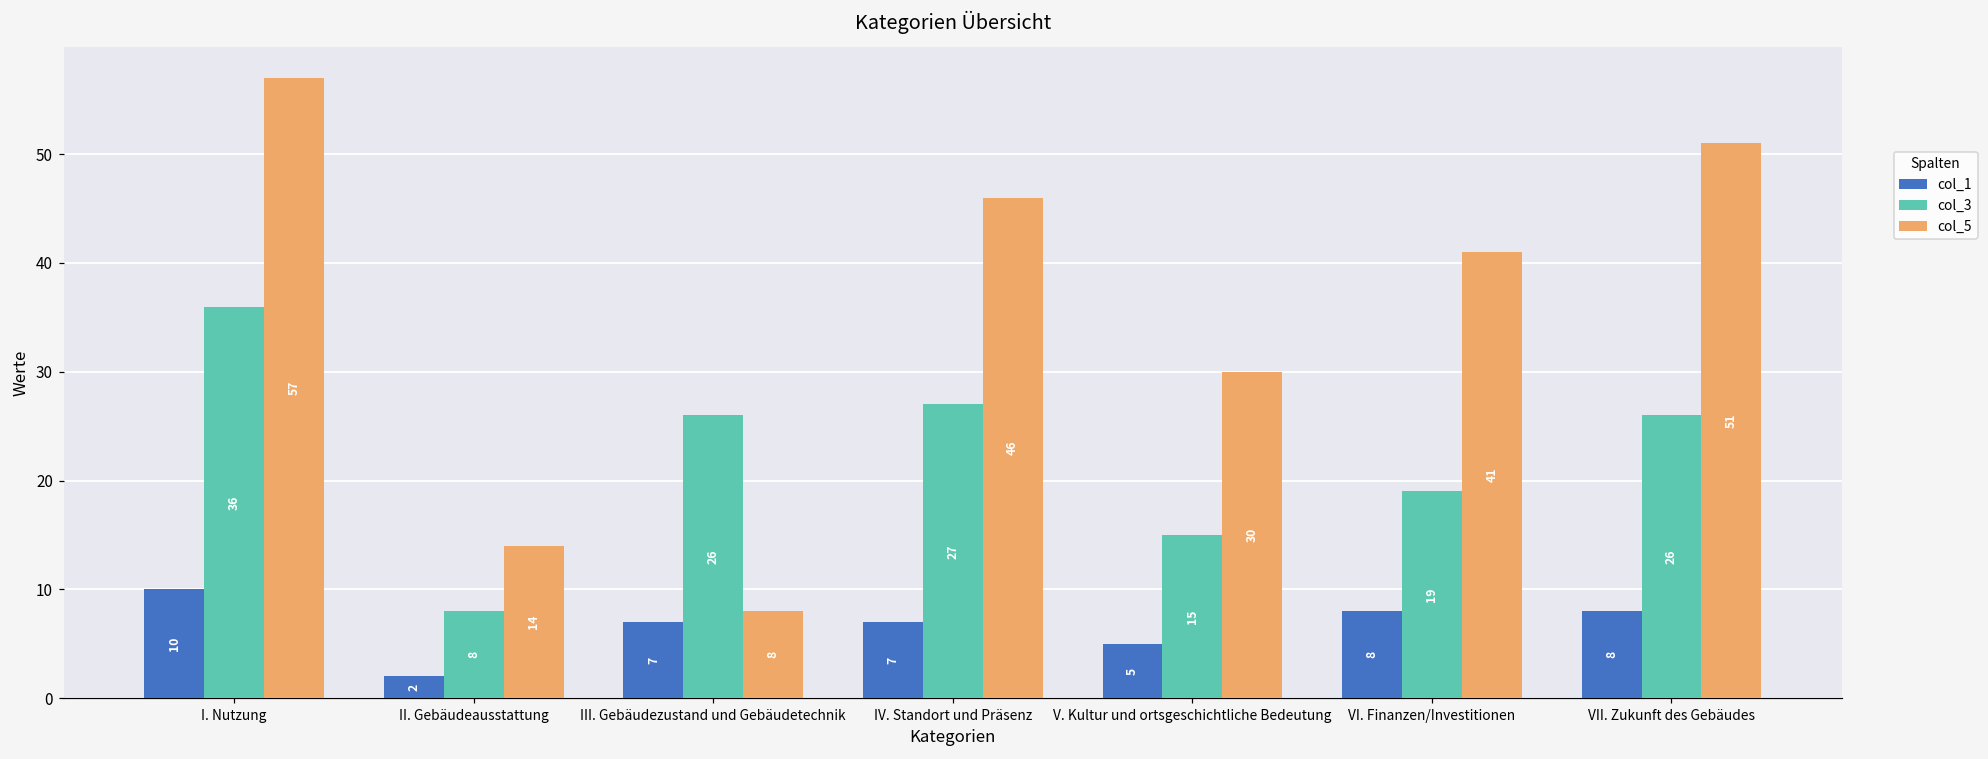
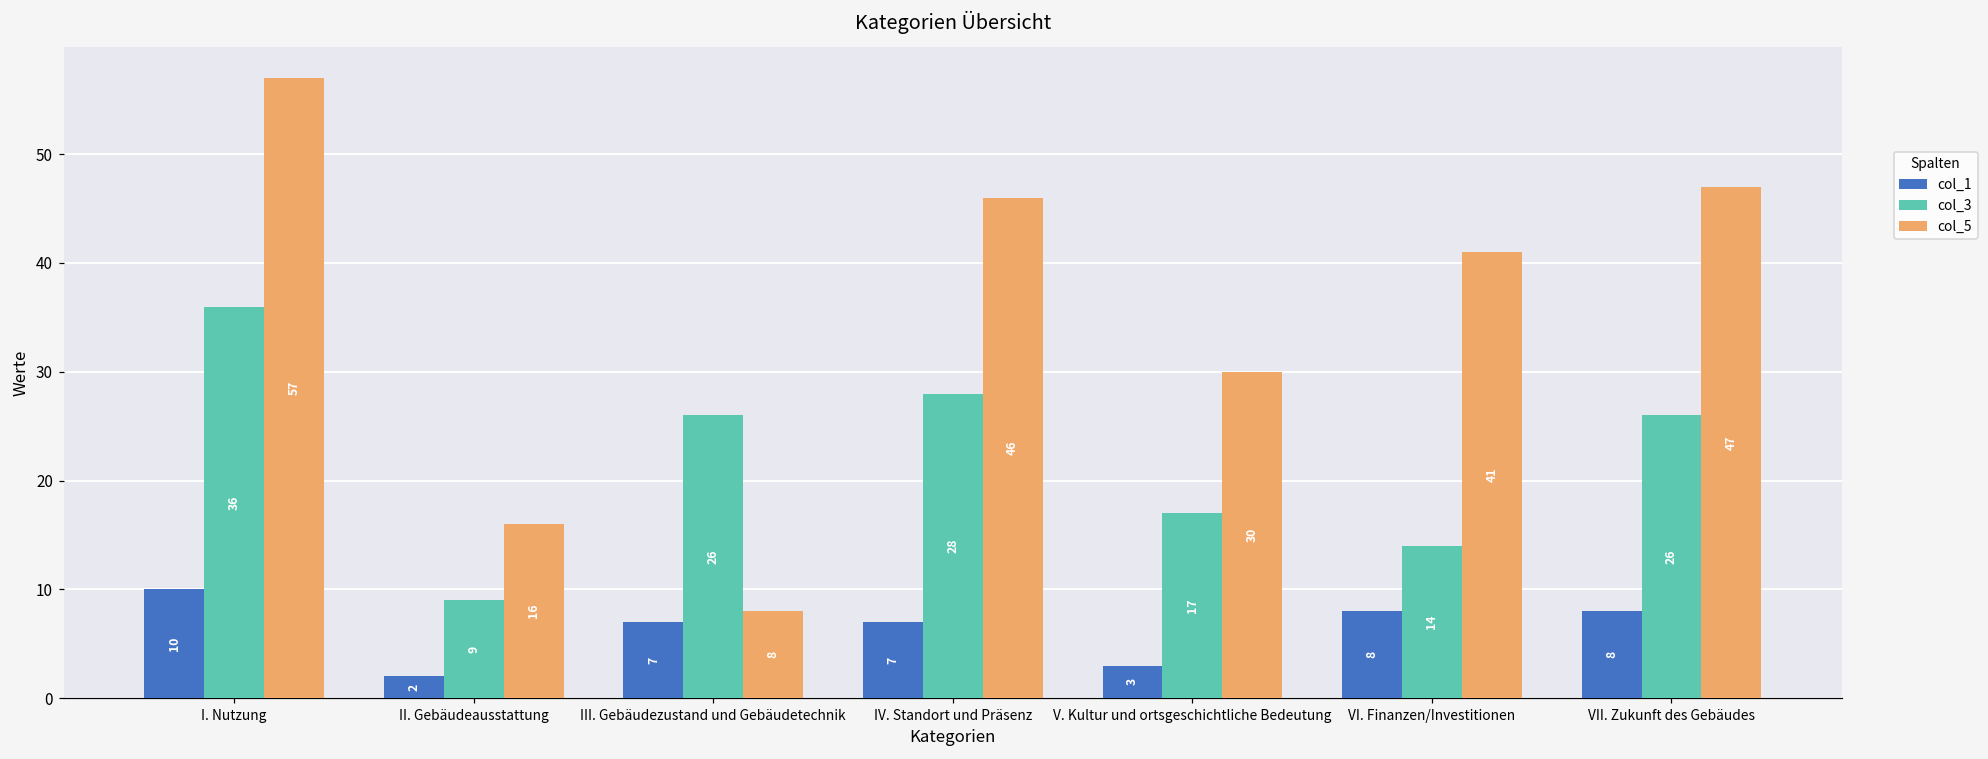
col_3, II. Gebäudeausstattung: 8 -> 9
col_5, II. Gebäudeausstattung: 14 -> 16
col_3, IV. Standort und Präsenz: 27 -> 28
col_1, V. Kultur und ortsgeschichtliche Bedeutung: 5 -> 3
col_3, V. Kultur und ortsgeschichtliche Bedeutung: 15 -> 17
col_3, VI. Finanzen/Investitionen: 19 -> 14
col_5, VII. Zukunft des Gebäudes: 51 -> 47
